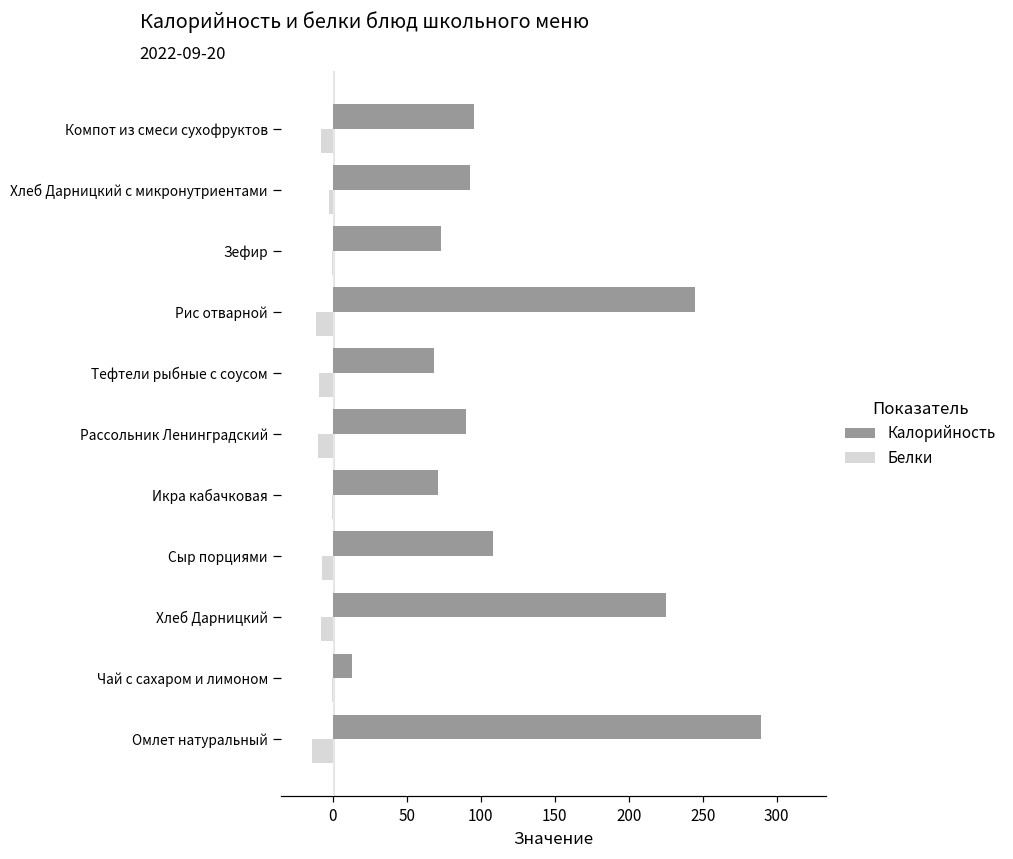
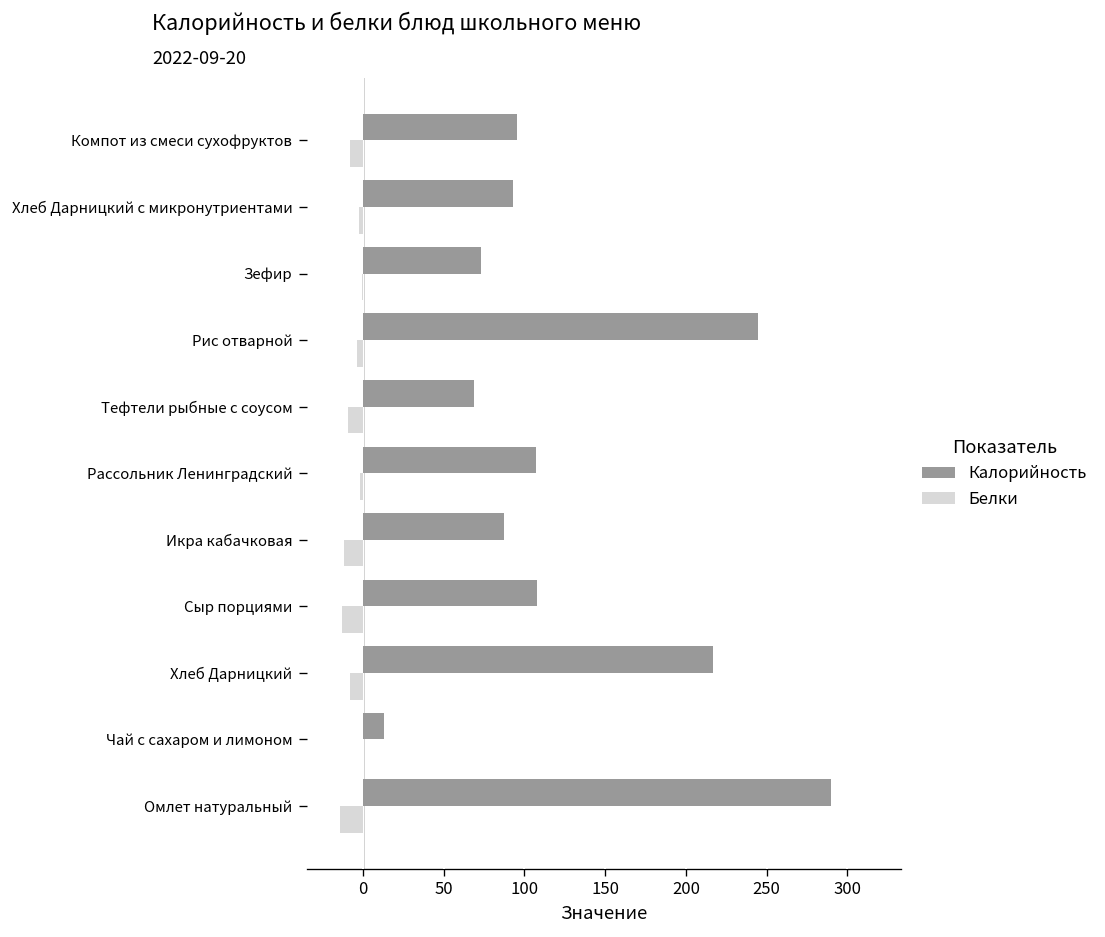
Белки, Рис отварной: -11 -> -4
Калорийность, Рассольник Ленинградский: 90 -> 107
Белки, Рассольник Ленинградский: -10 -> -2
Калорийность, Икра кабачковая: 71 -> 87
Белки, Икра кабачковая: -1 -> -12
Белки, Сыр порциями: -7 -> -13
Калорийность, Хлеб Дарницкий: 225 -> 217
